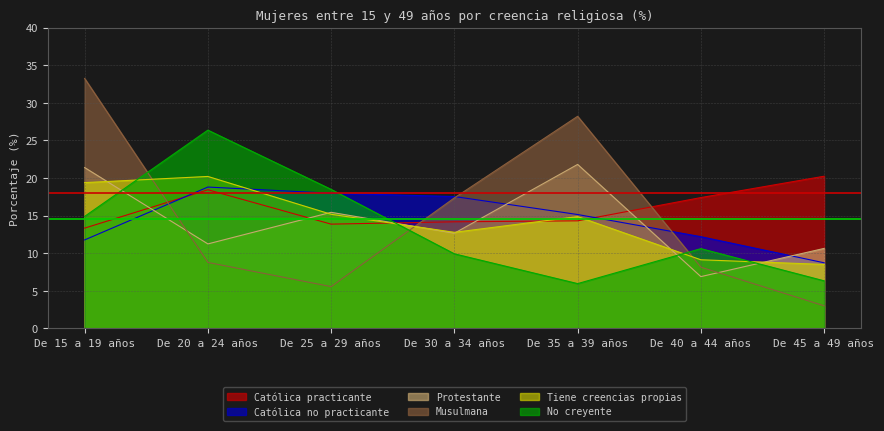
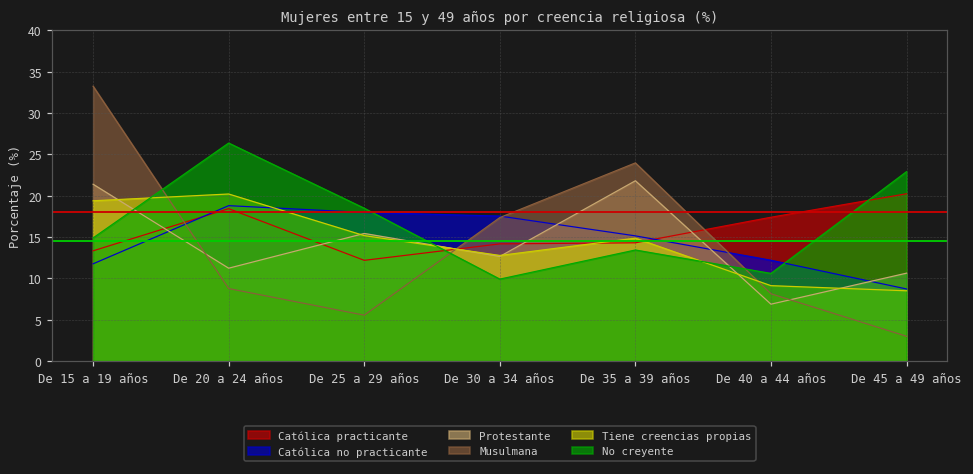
Católica practicante, De 25 a 29 años: 14 -> 12
Musulmana, De 35 a 39 años: 28 -> 24
No creyente, De 35 a 39 años: 6 -> 13
No creyente, De 45 a 49 años: 6 -> 23
